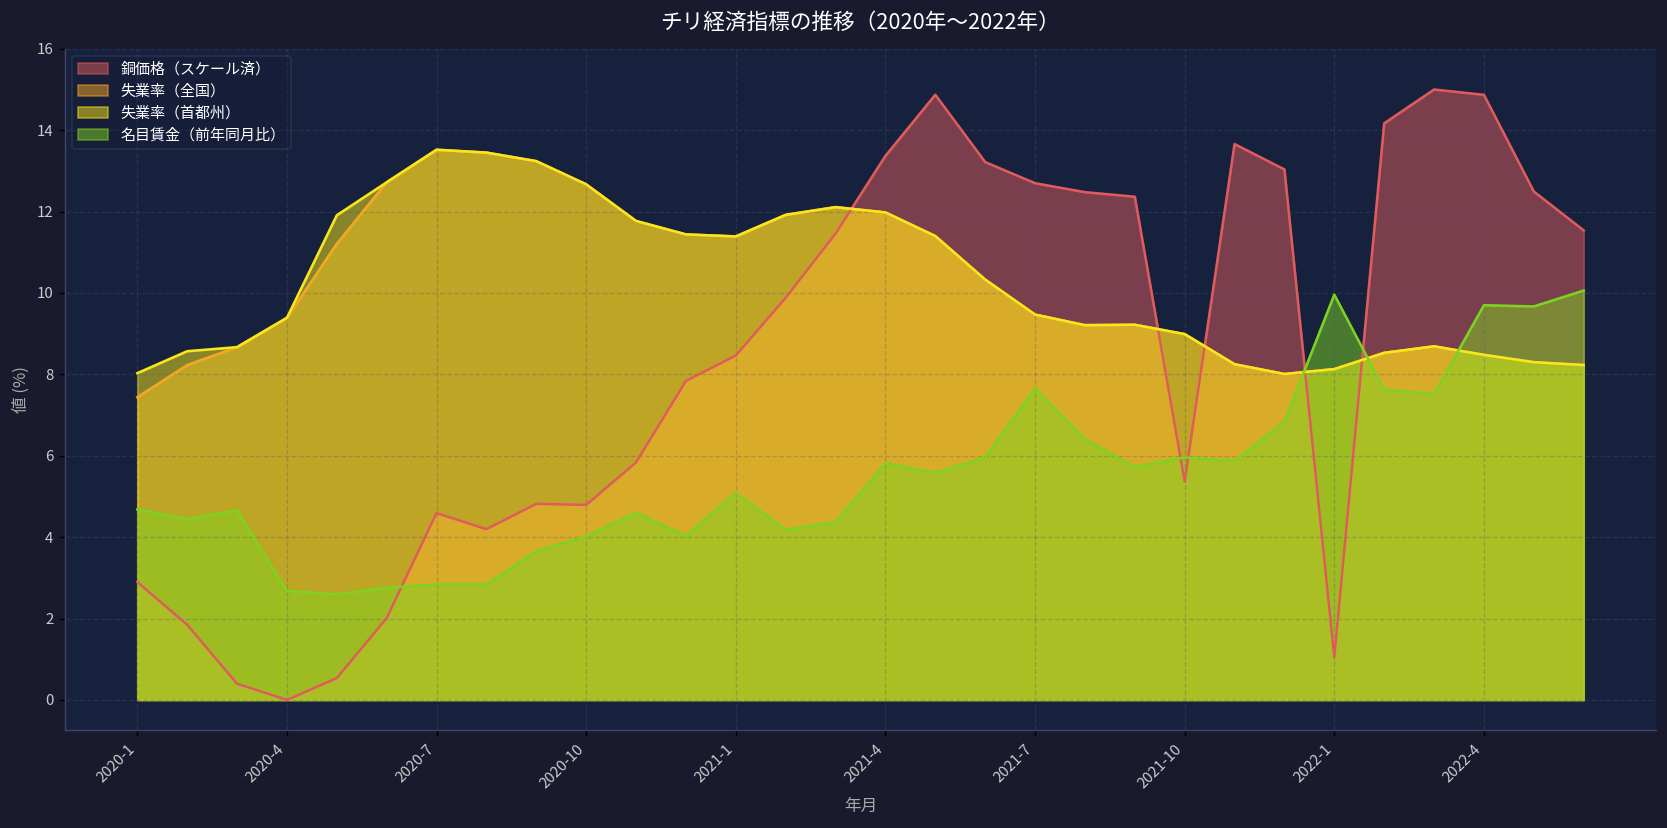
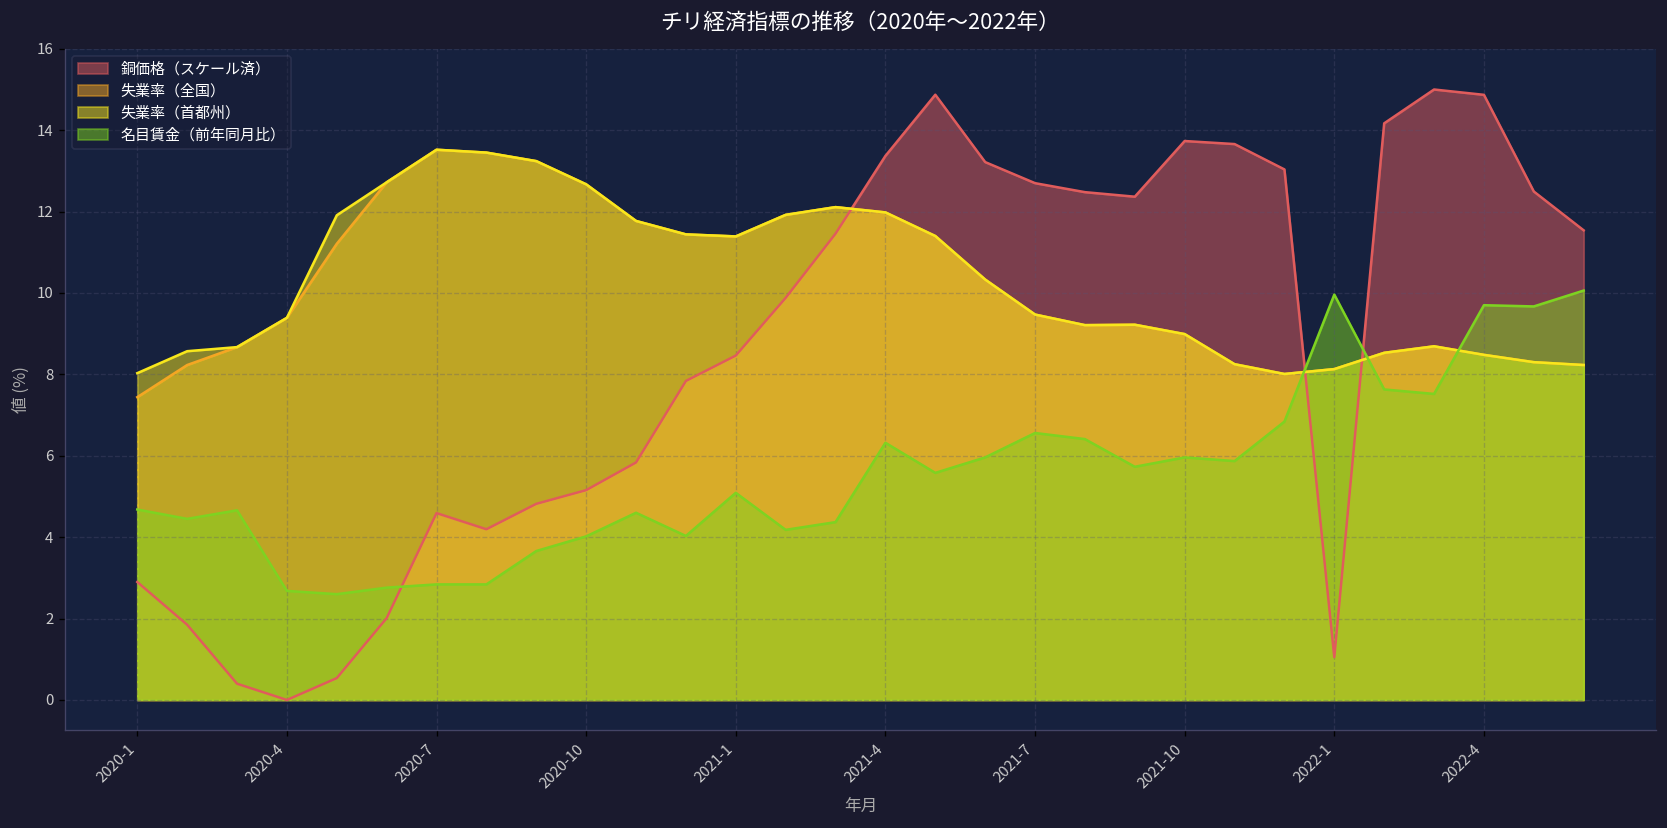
銅価格（スケール済）, 2020-10: 4.8 -> 5.2
名目賃金（前年同月比）, 2021-4: 5.8 -> 6.3
名目賃金（前年同月比）, 2021-7: 7.7 -> 6.6
銅価格（スケール済）, 2021-10: 5.4 -> 13.7
